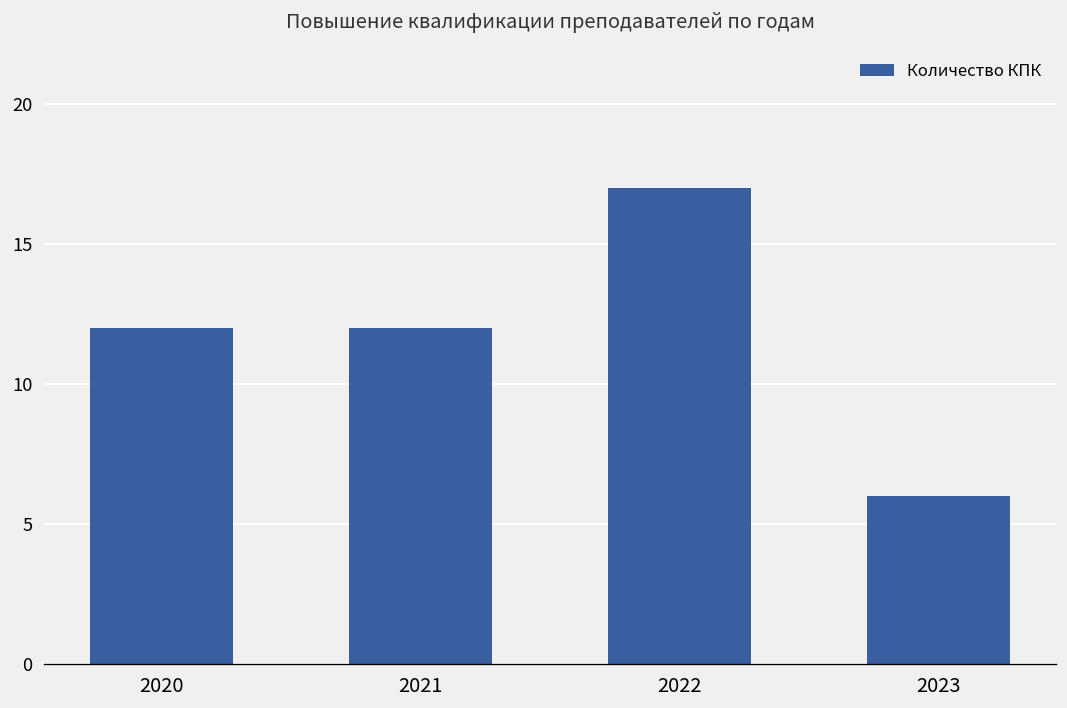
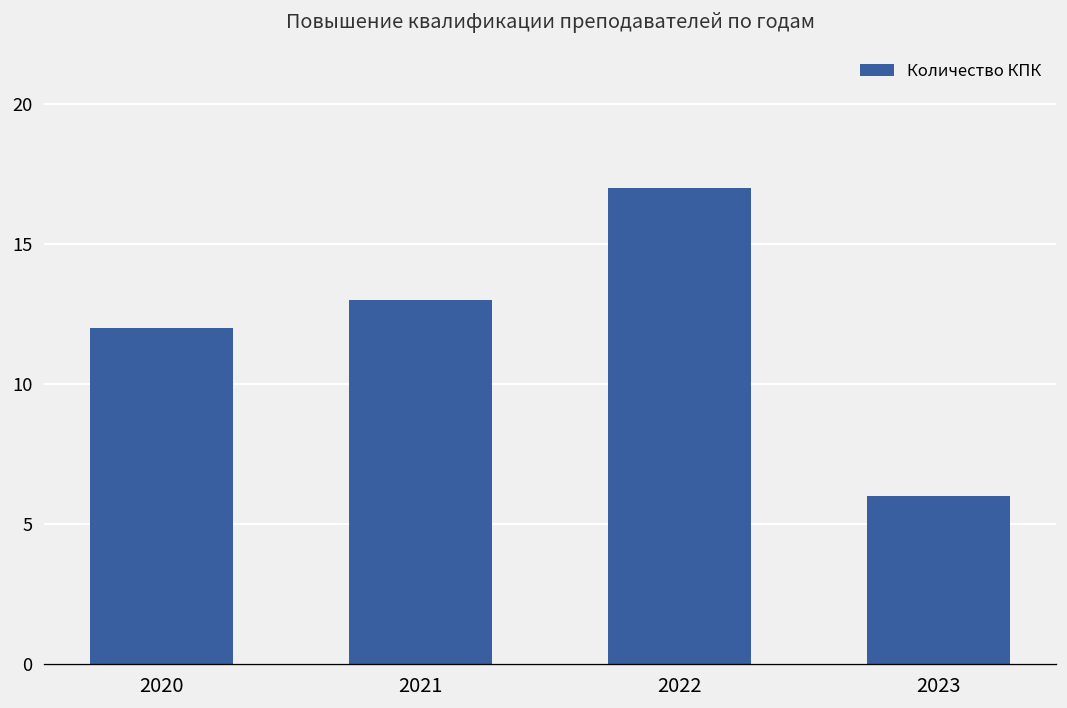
2021: 12 -> 13
